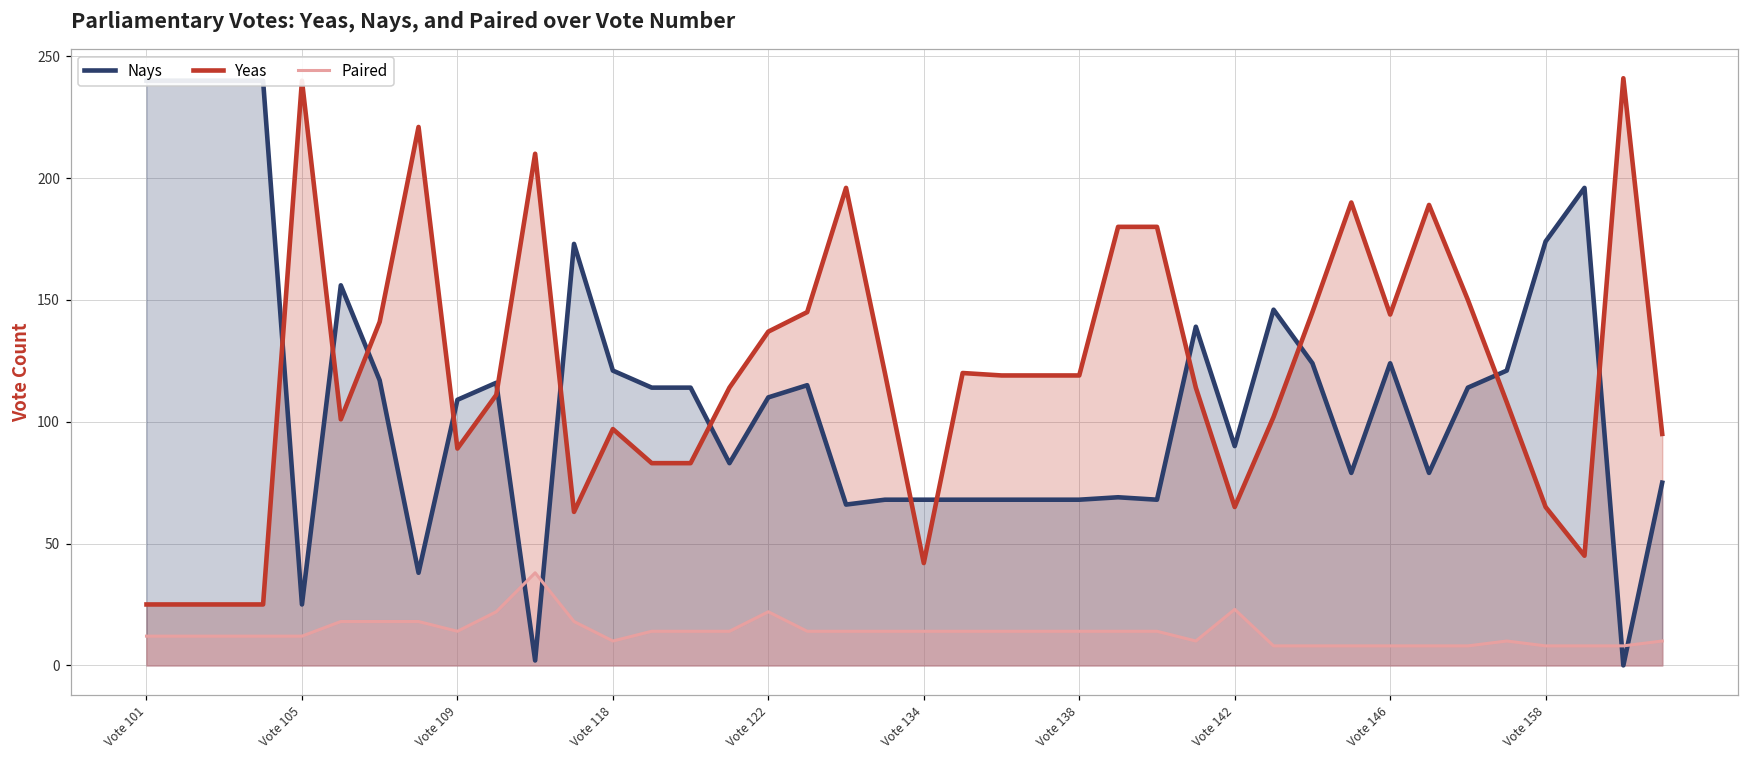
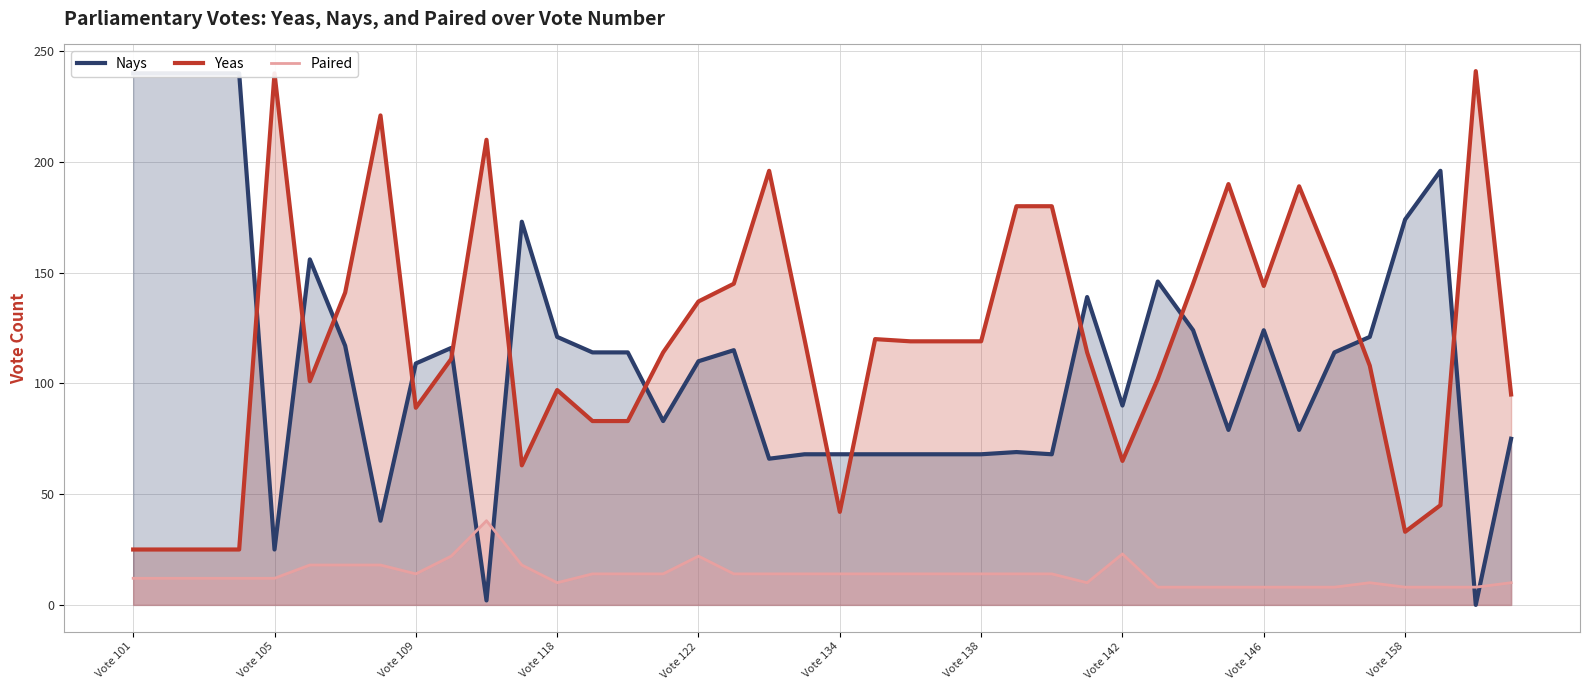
Yeas, Vote 158: 65 -> 33
